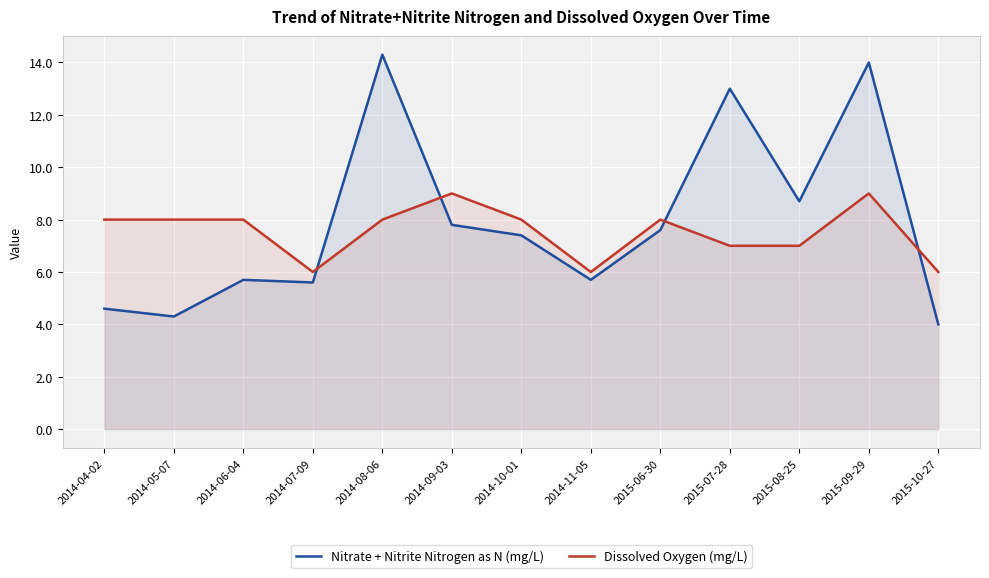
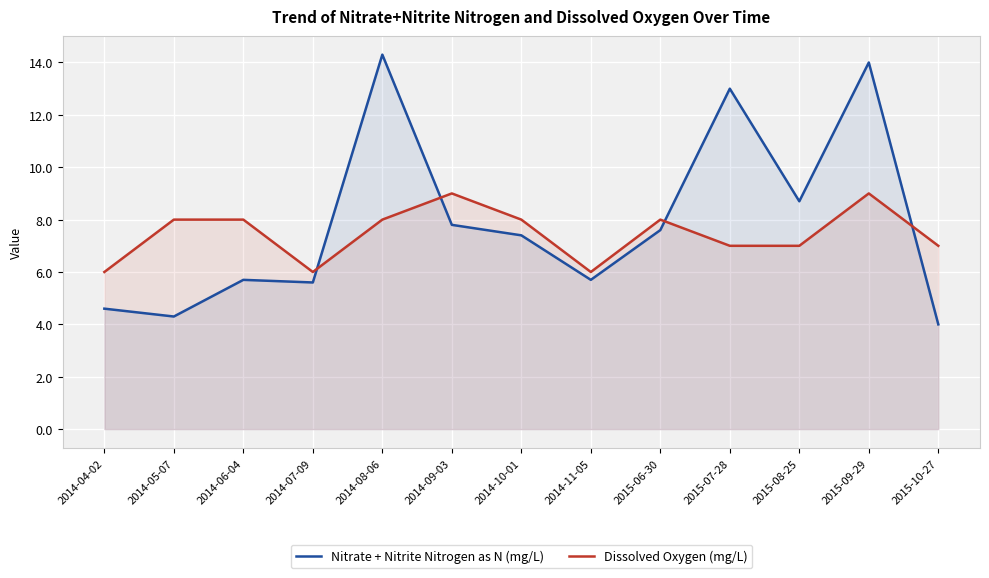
Dissolved Oxygen (mg/L), 2014-04-02: 8 -> 6
Dissolved Oxygen (mg/L), 2015-10-27: 6 -> 7
